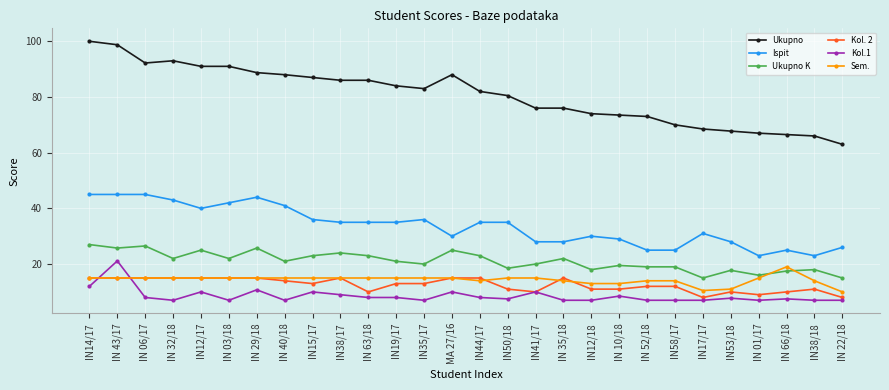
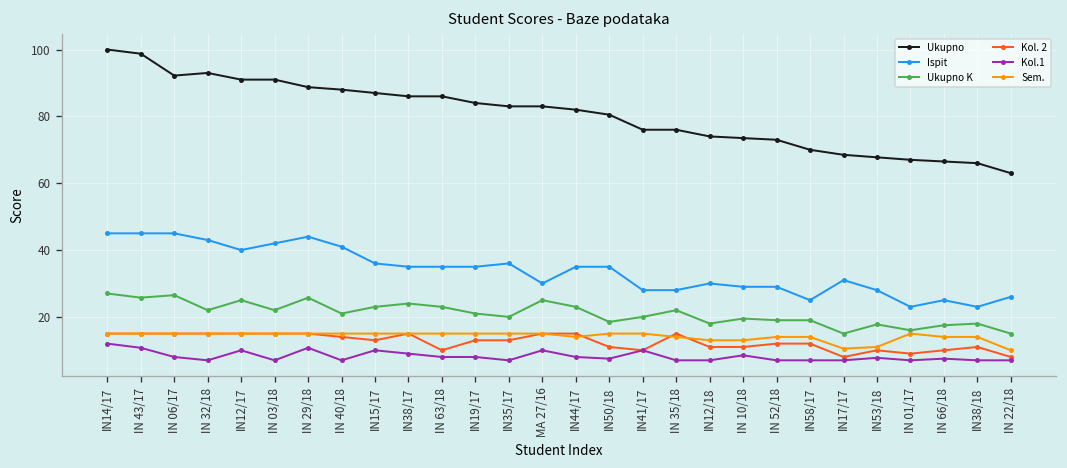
Kol.1, IN 43/17: 21 -> 11
Ukupno, MA 27/16: 88 -> 83
Ispit, IN 52/18: 25 -> 29
Sem., IN 66/18: 19 -> 14
